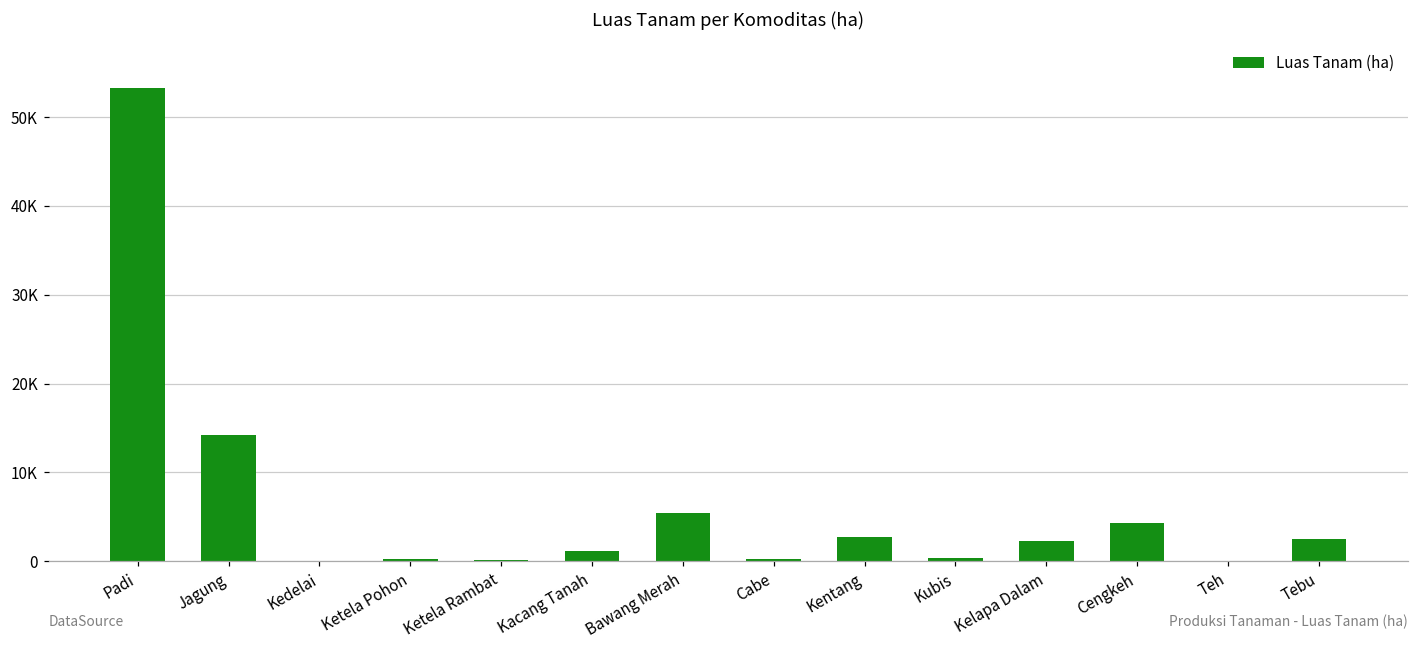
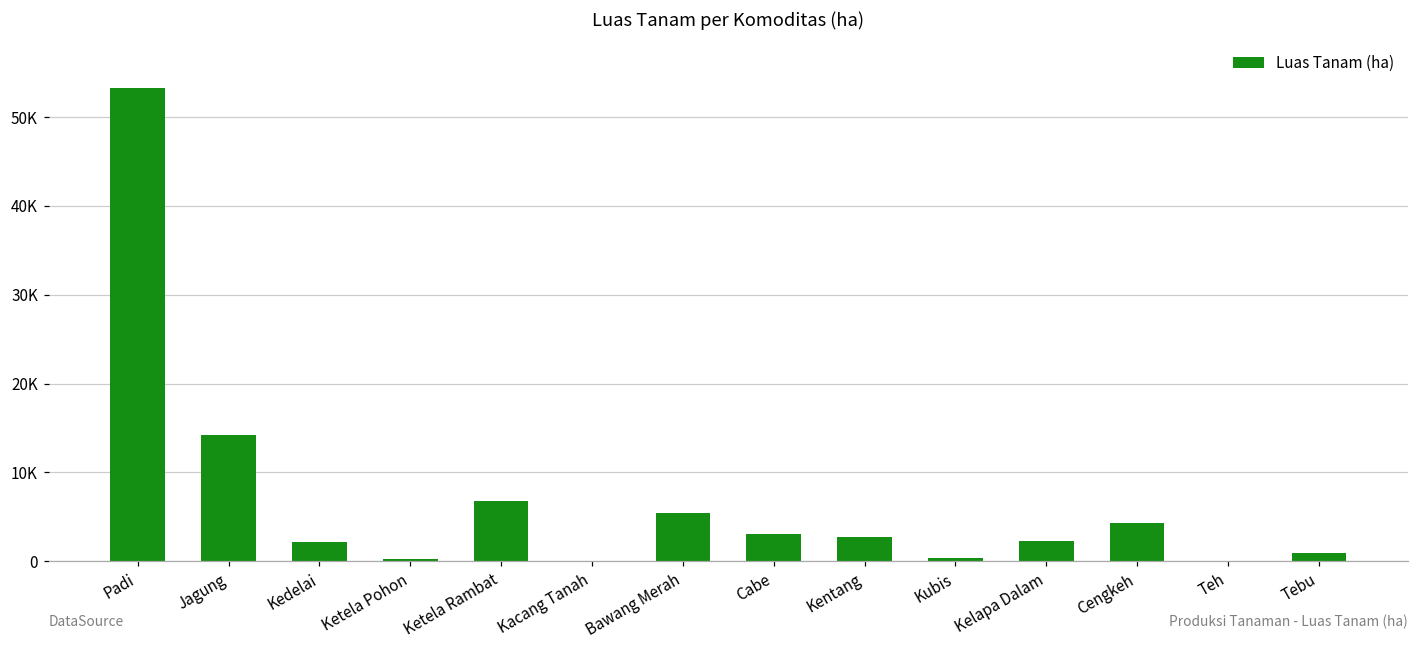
Kedelai: 0 -> 2000
Ketela Rambat: 0 -> 7000
Kacang Tanah: 1000 -> 0
Cabe: 0 -> 3000
Tebu: 2000 -> 1000
